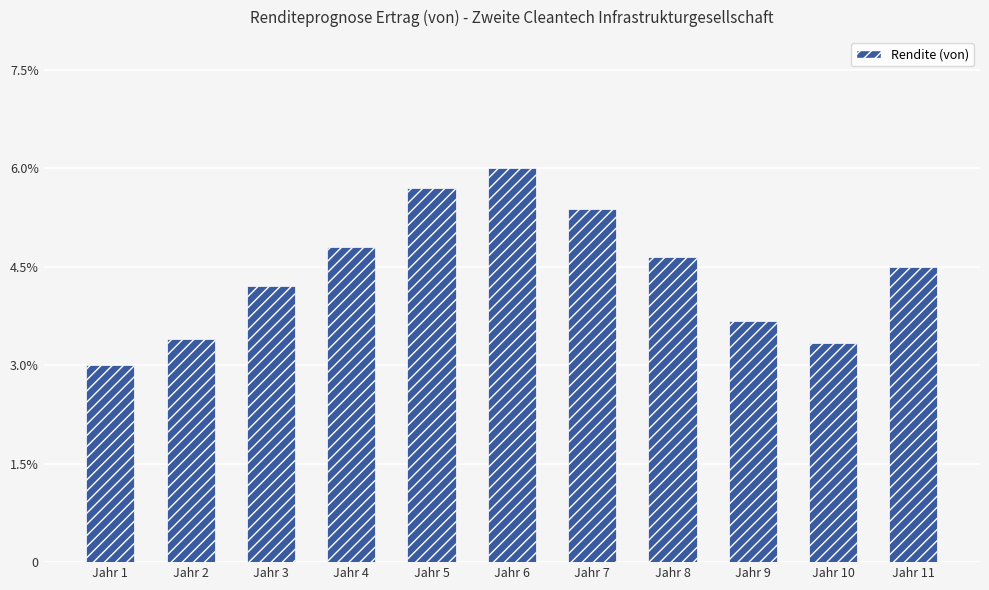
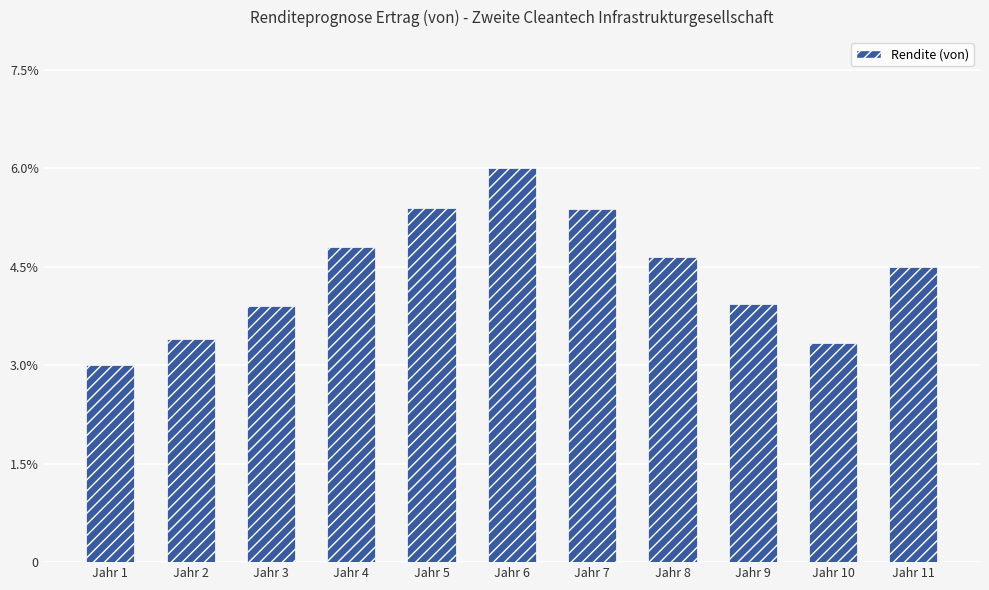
Jahr 3: 4.2% -> 3.9%
Jahr 5: 5.7% -> 5.4%
Jahr 9: 3.7% -> 3.9%
